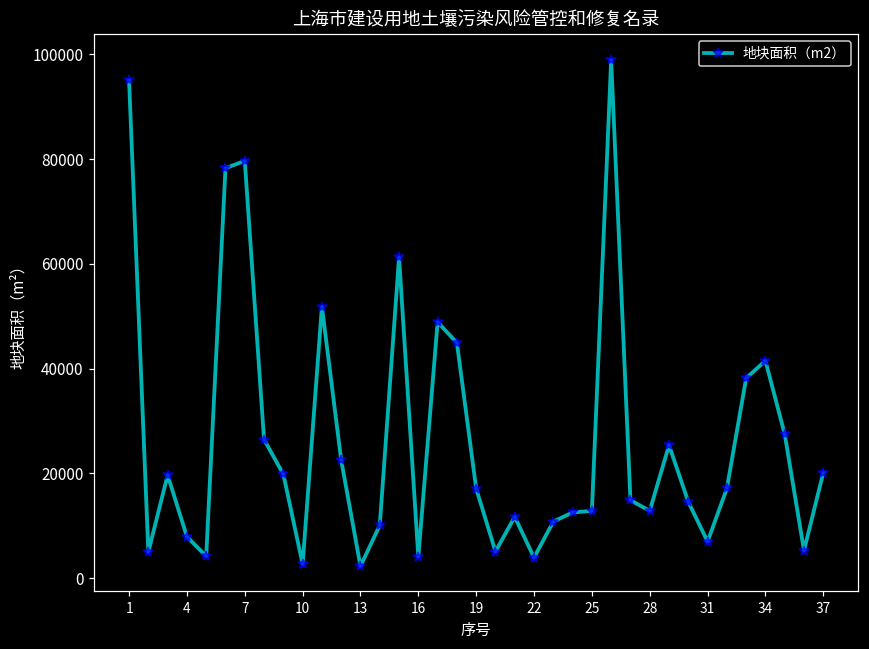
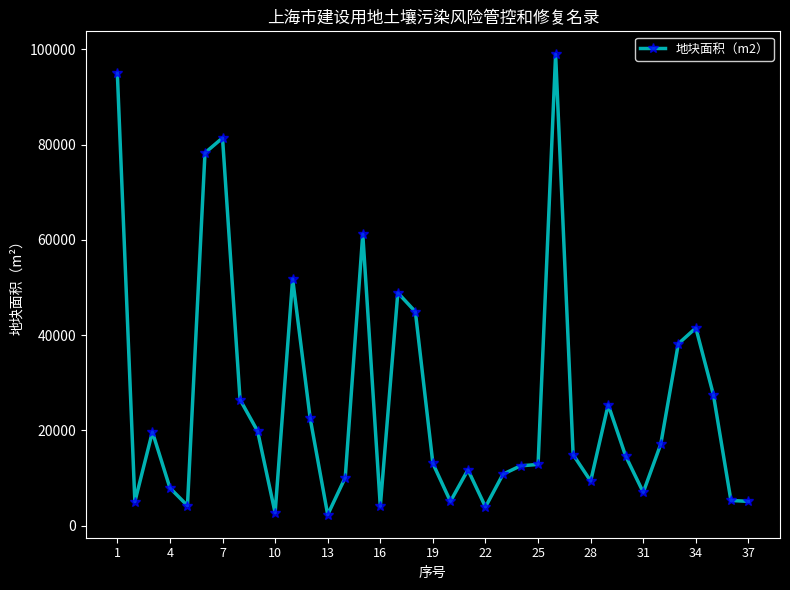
7: 80000 -> 81000
19: 17000 -> 13000
28: 13000 -> 9000
37: 20000 -> 5000
